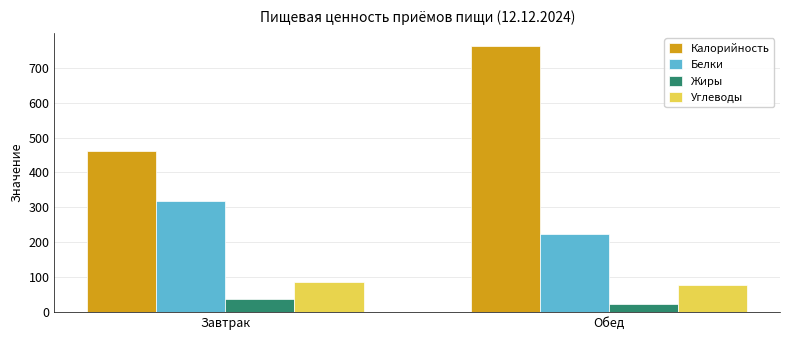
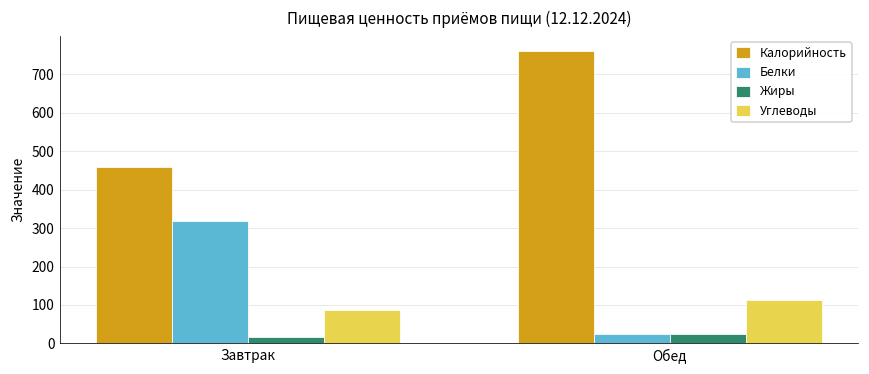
Жиры, Завтрак: 40 -> 20
Белки, Обед: 220 -> 20
Углеводы, Обед: 80 -> 110
